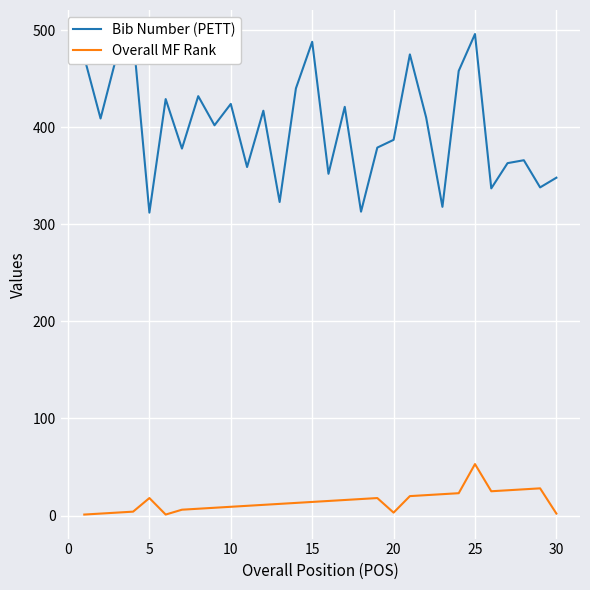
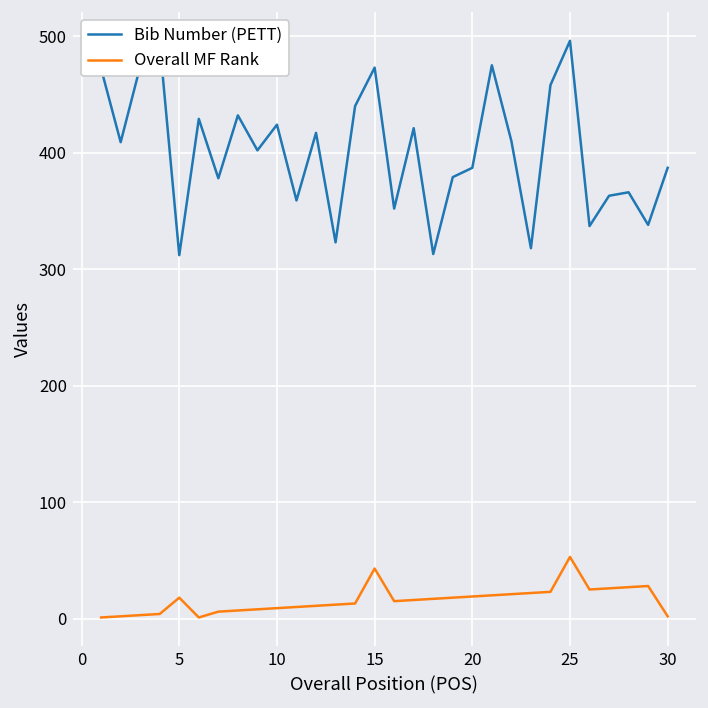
Bib Number (PETT), 15: 490 -> 470
Overall MF Rank, 15: 10 -> 40
Overall MF Rank, 20: 0 -> 20
Bib Number (PETT), 30: 350 -> 390
